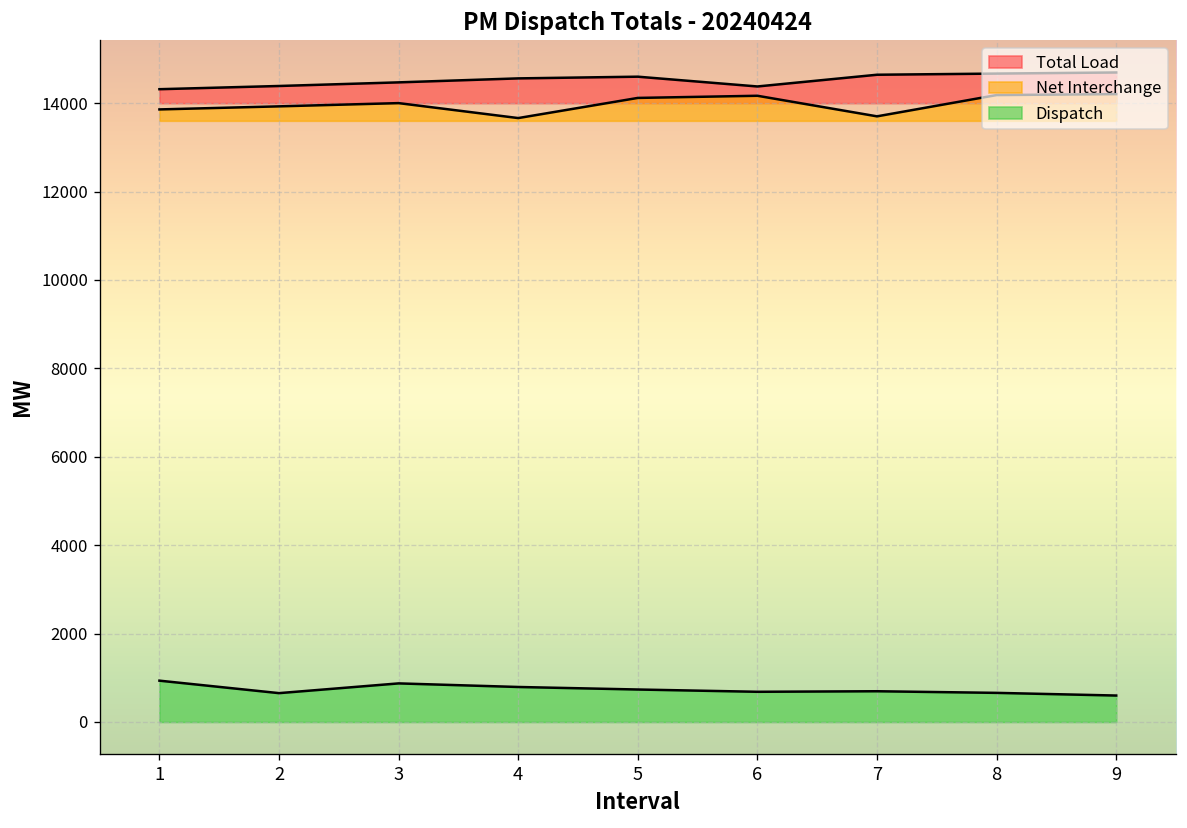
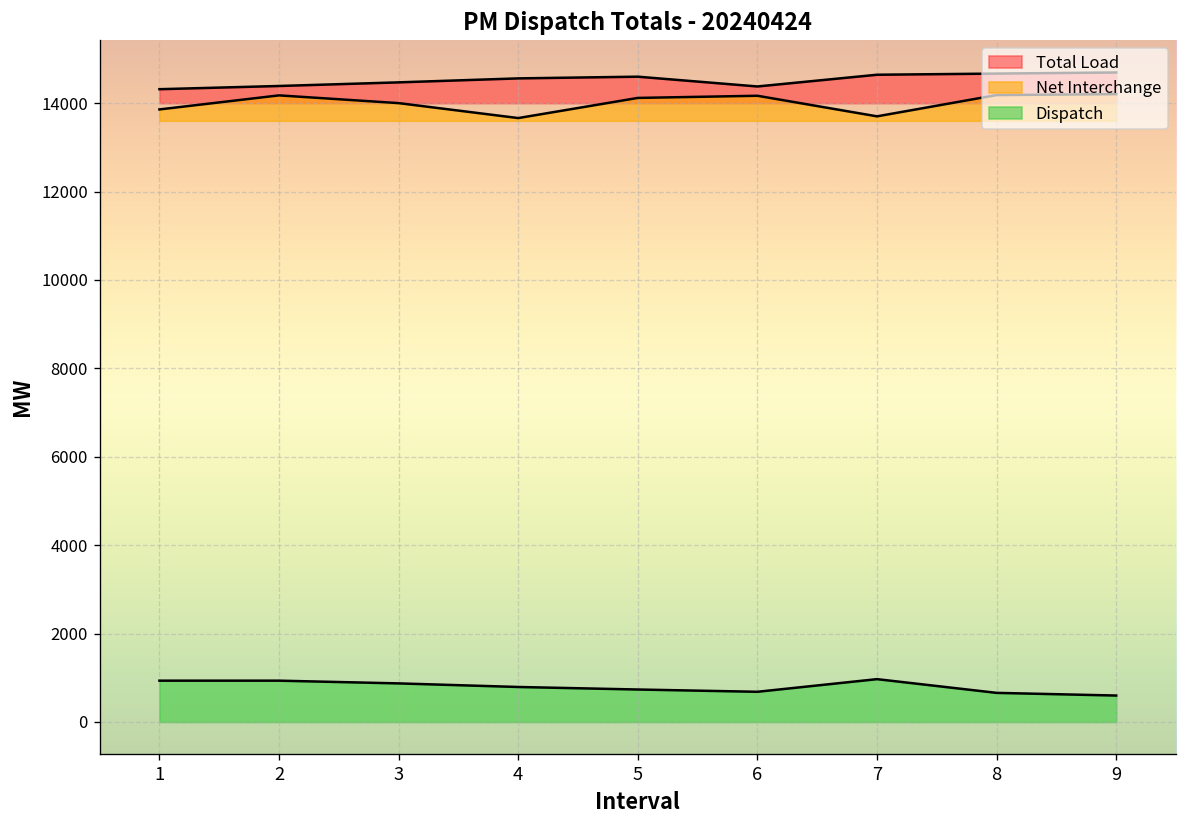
Net Interchange, 2: 13900 -> 14200
Dispatch, 2: 700 -> 900
Dispatch, 7: 700 -> 1000
